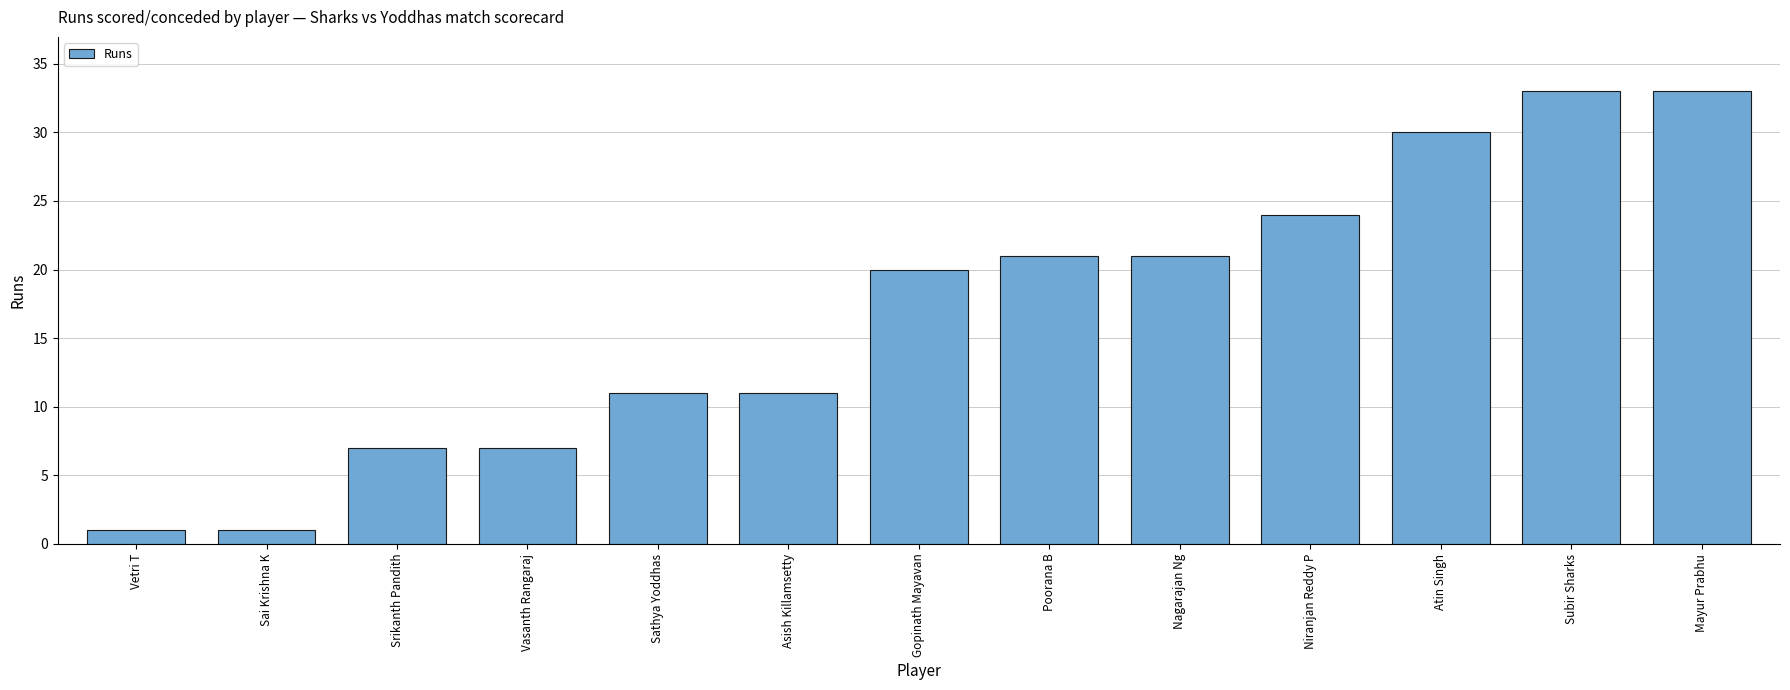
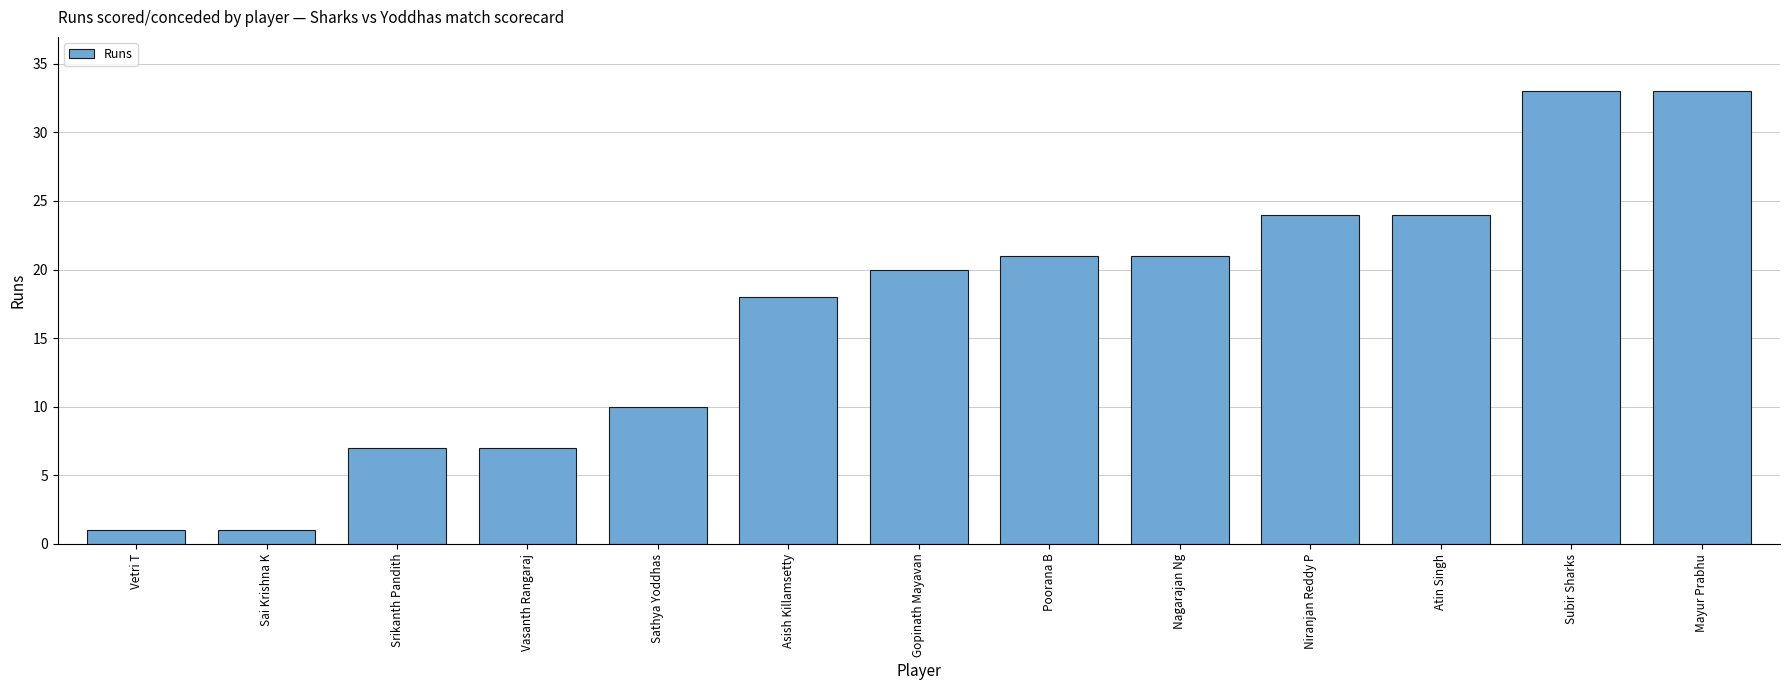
Sathya Yoddhas: 11 -> 10
Asish Killamsetty: 11 -> 18
Atin Singh: 30 -> 24
